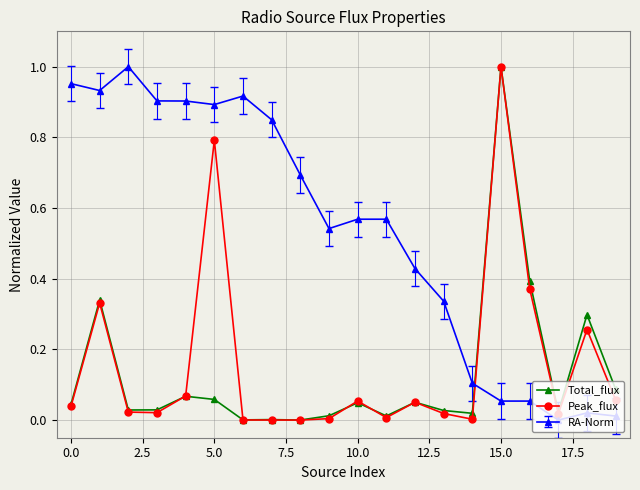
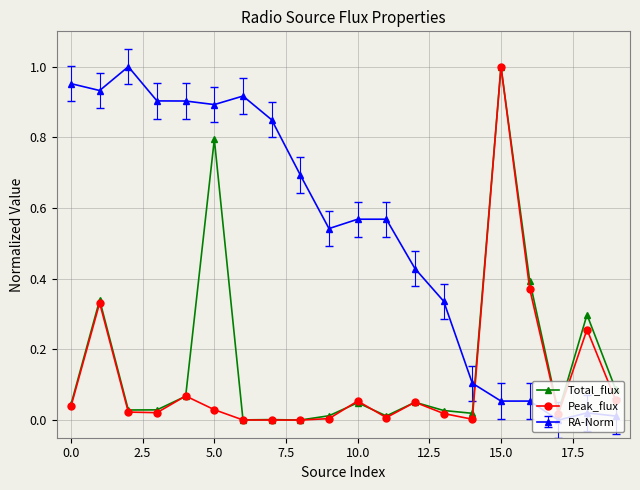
Total_flux, 5.0: 0.06 -> 0.79
Peak_flux, 5.0: 0.79 -> 0.03
